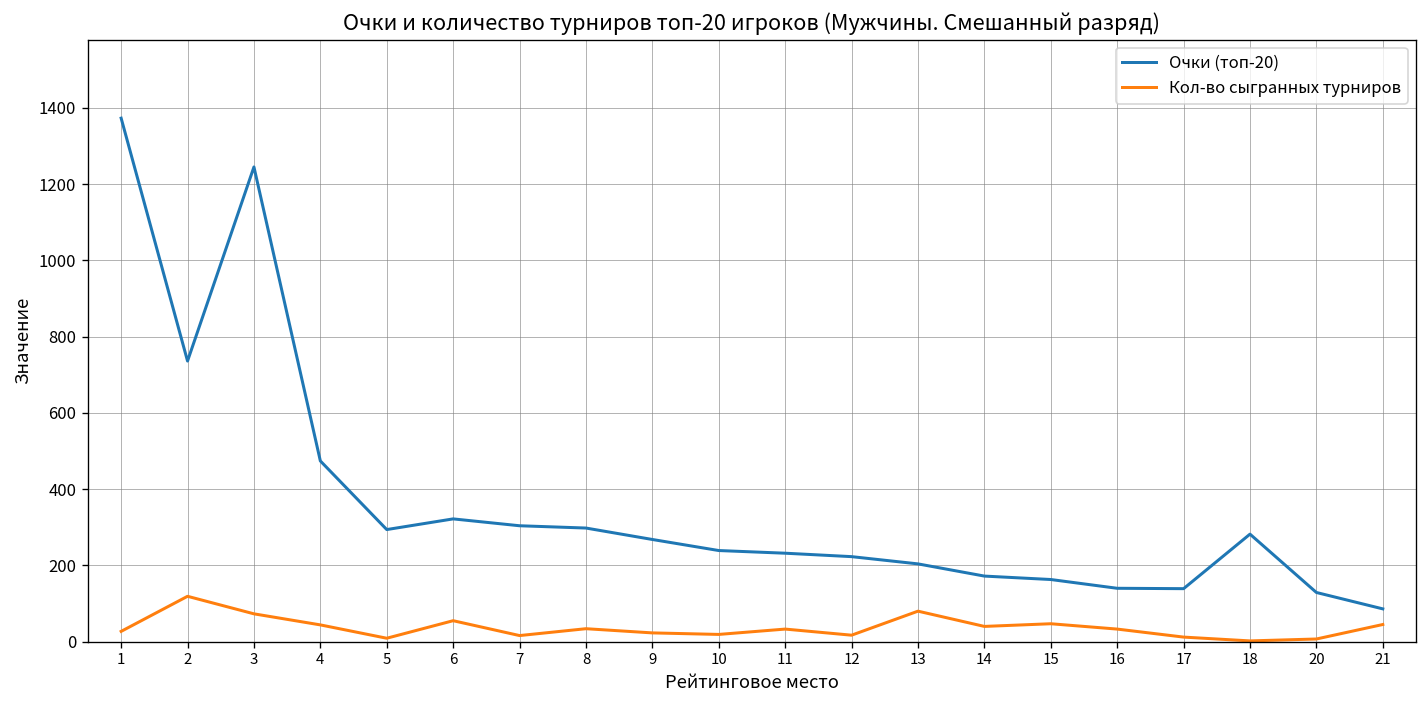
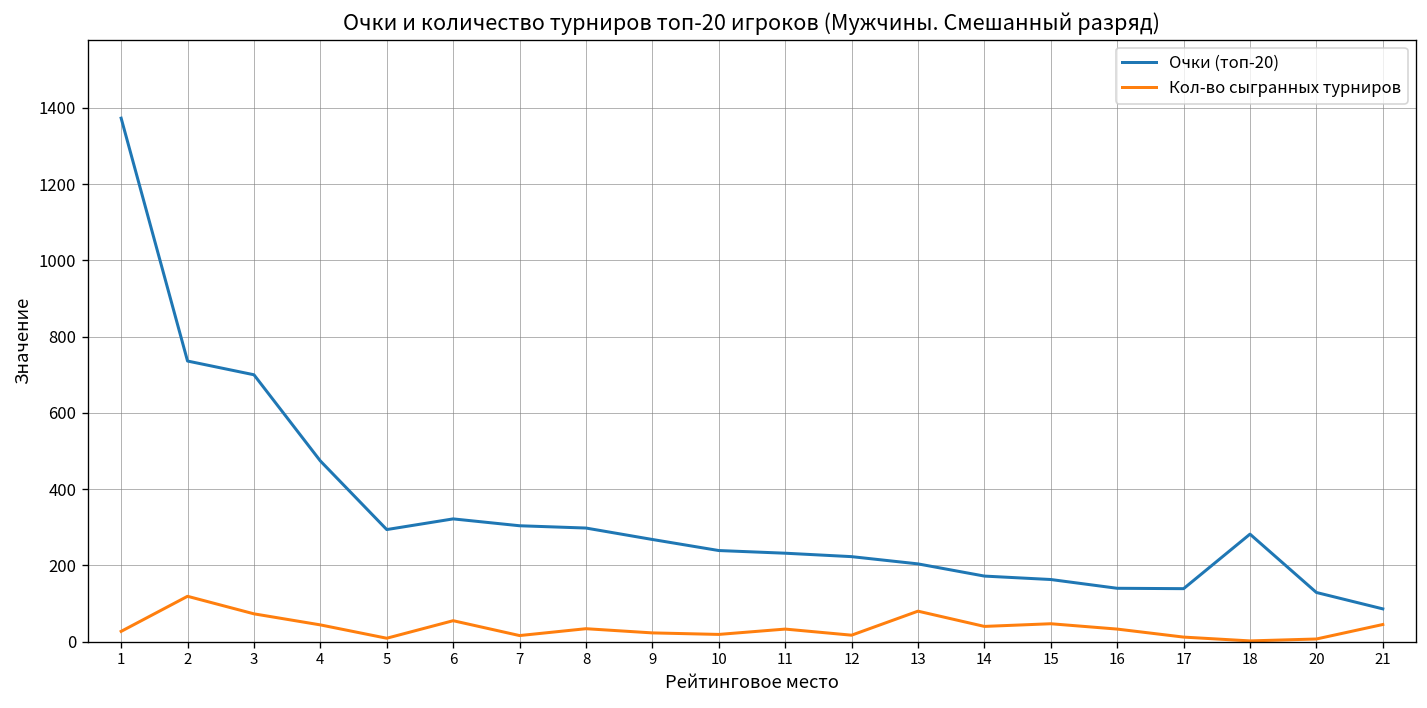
Очки (топ-20), 3: 1250 -> 700
